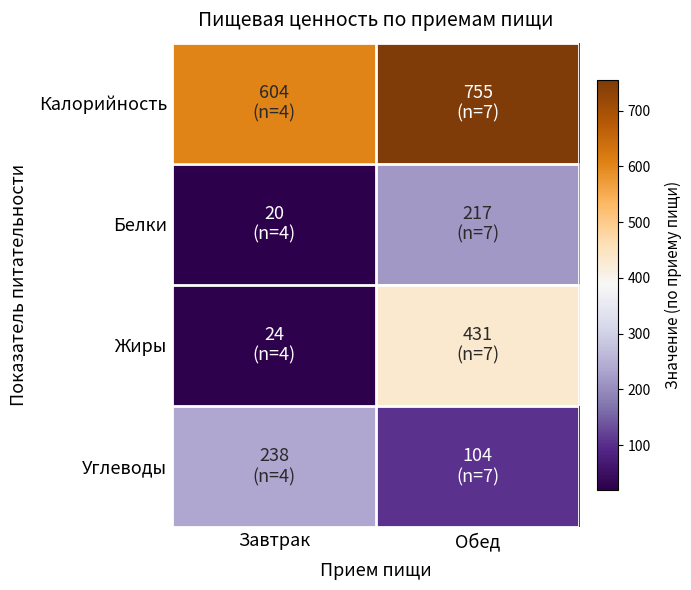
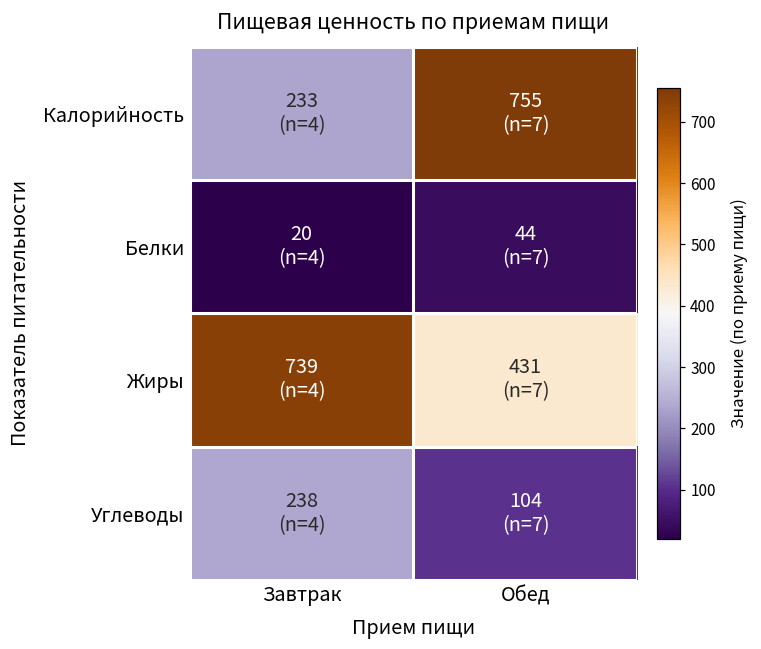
Калорийность, Завтрак: 604 -> 233
Белки, Обед: 217 -> 44
Жиры, Завтрак: 24 -> 739
